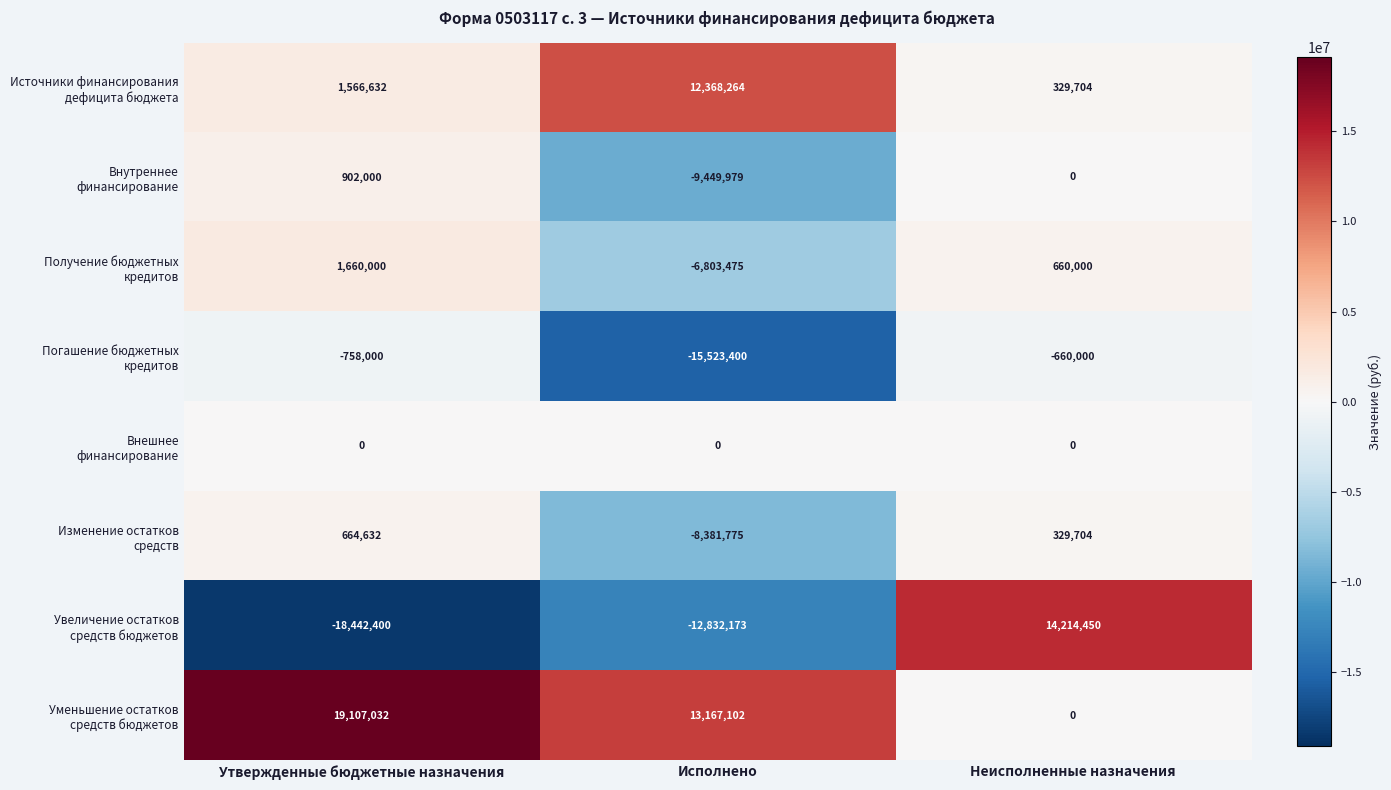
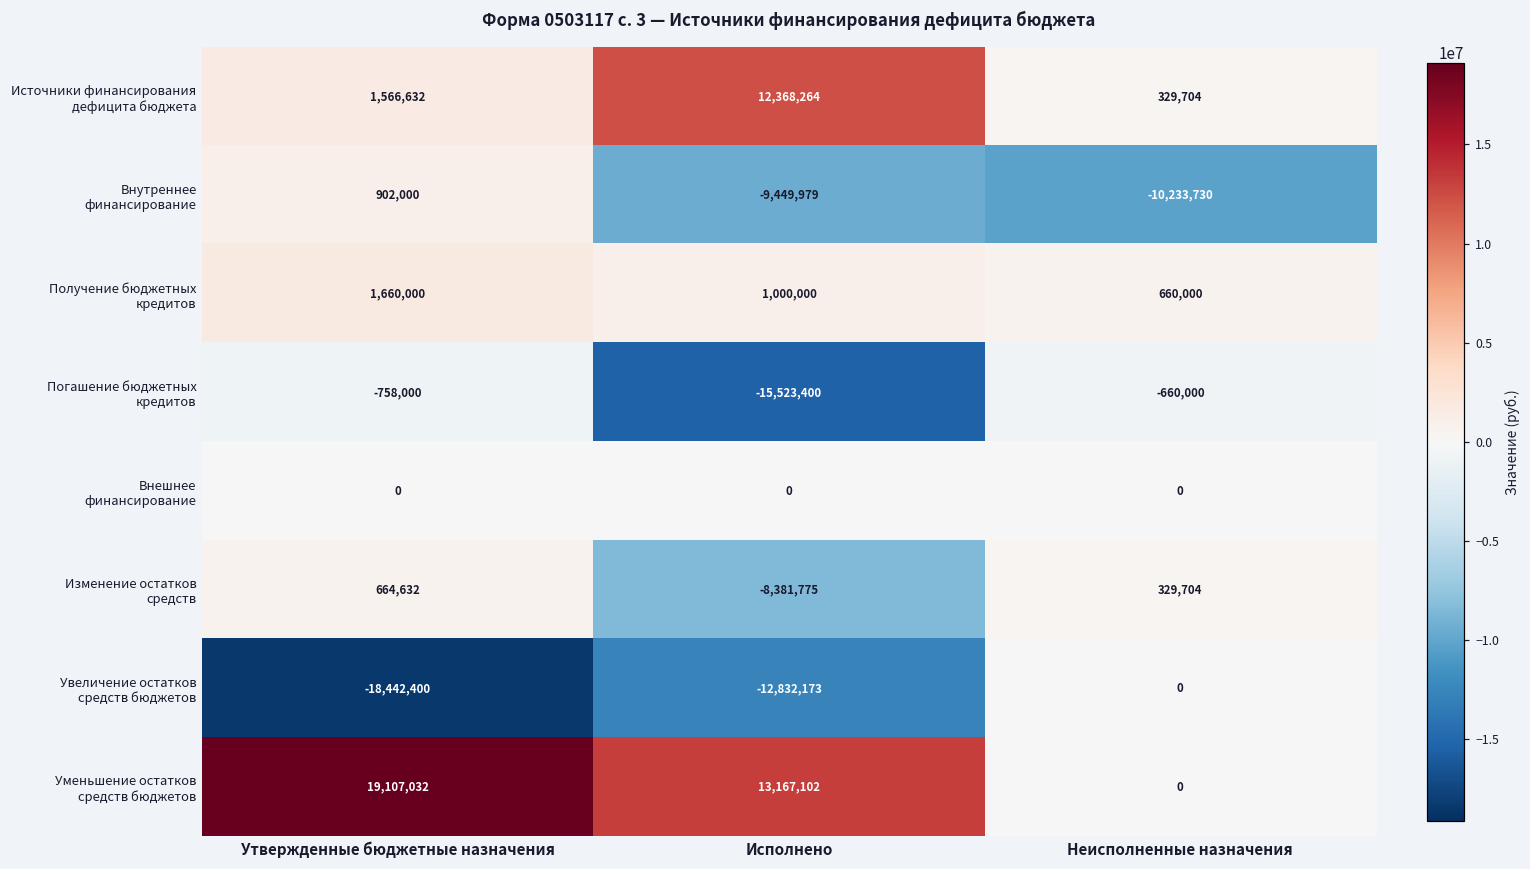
Внутреннее финансирование, Неисполненные назначения: 0 -> -10,233,730
Получение бюджетных кредитов, Исполнено: -6,803,475 -> 1,000,000
Увеличение остатков средств бюджетов, Неисполненные назначения: 14,214,450 -> 0
